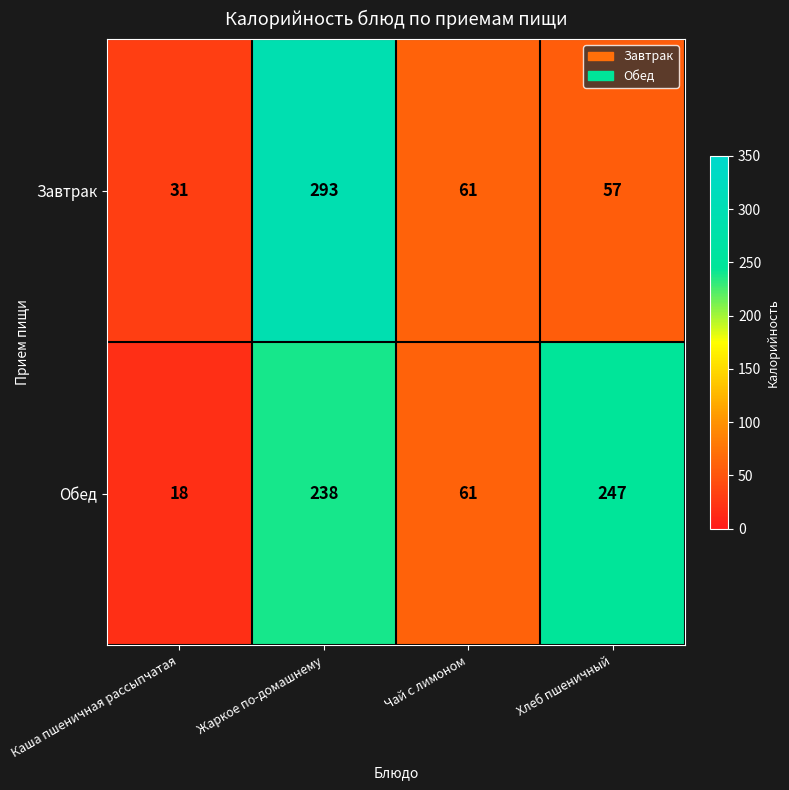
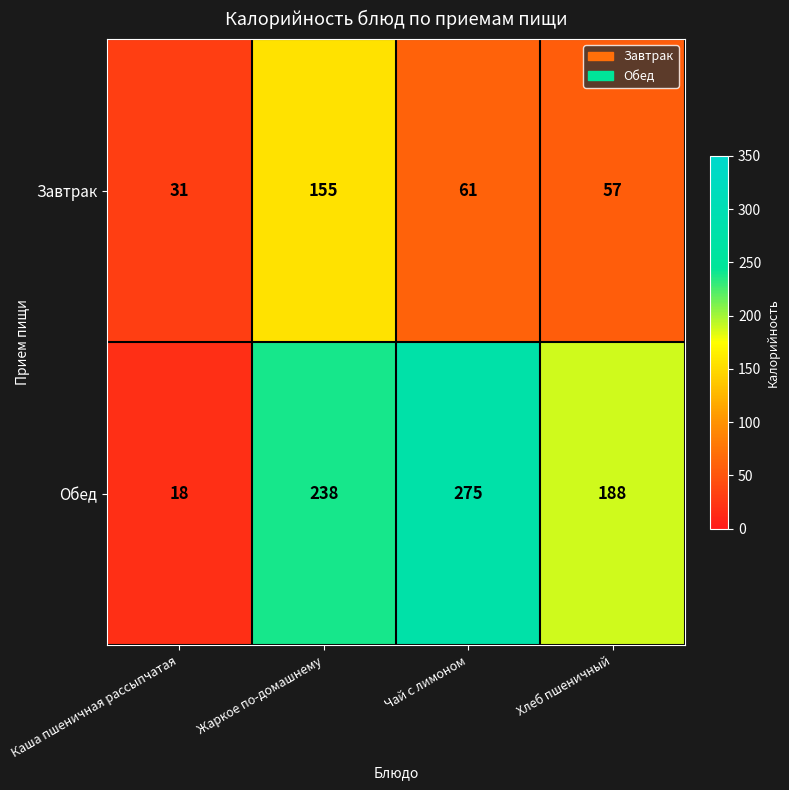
Завтрак, Жаркое по-домашнему: 293 -> 155
Обед, Чай с лимоном: 61 -> 275
Обед, Хлеб пшеничный: 247 -> 188
